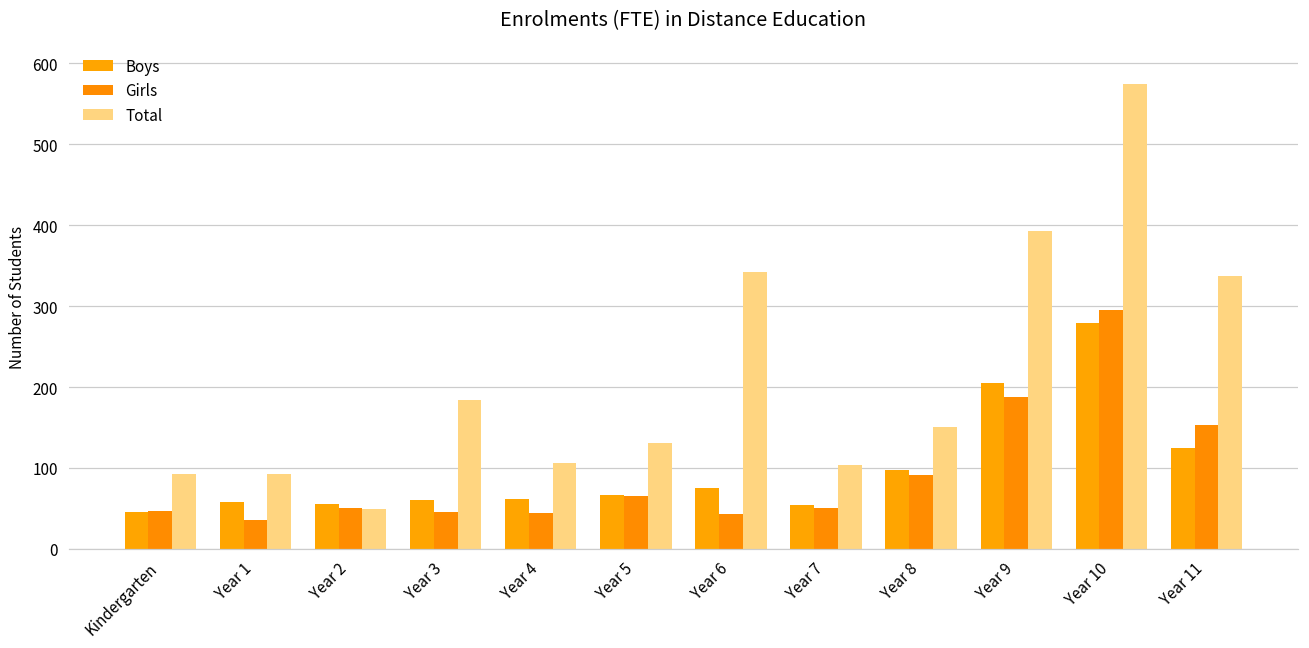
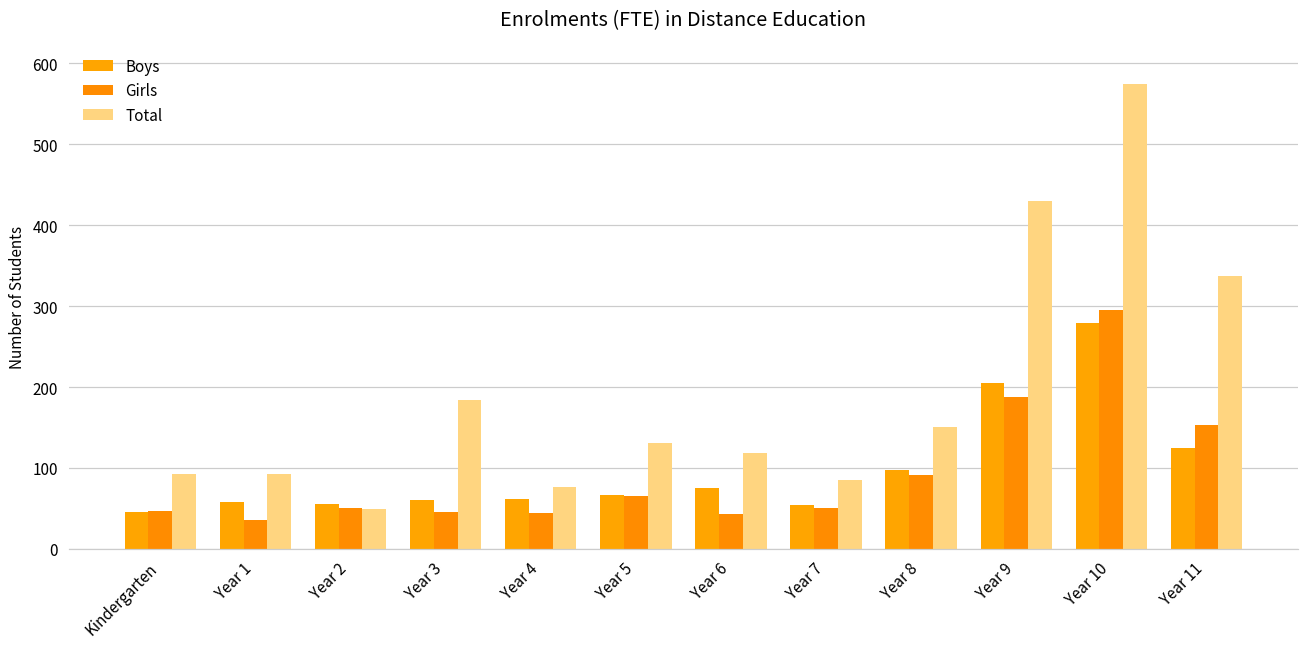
Total, Year 4: 110 -> 80
Total, Year 6: 340 -> 120
Total, Year 7: 100 -> 90
Total, Year 9: 390 -> 430
